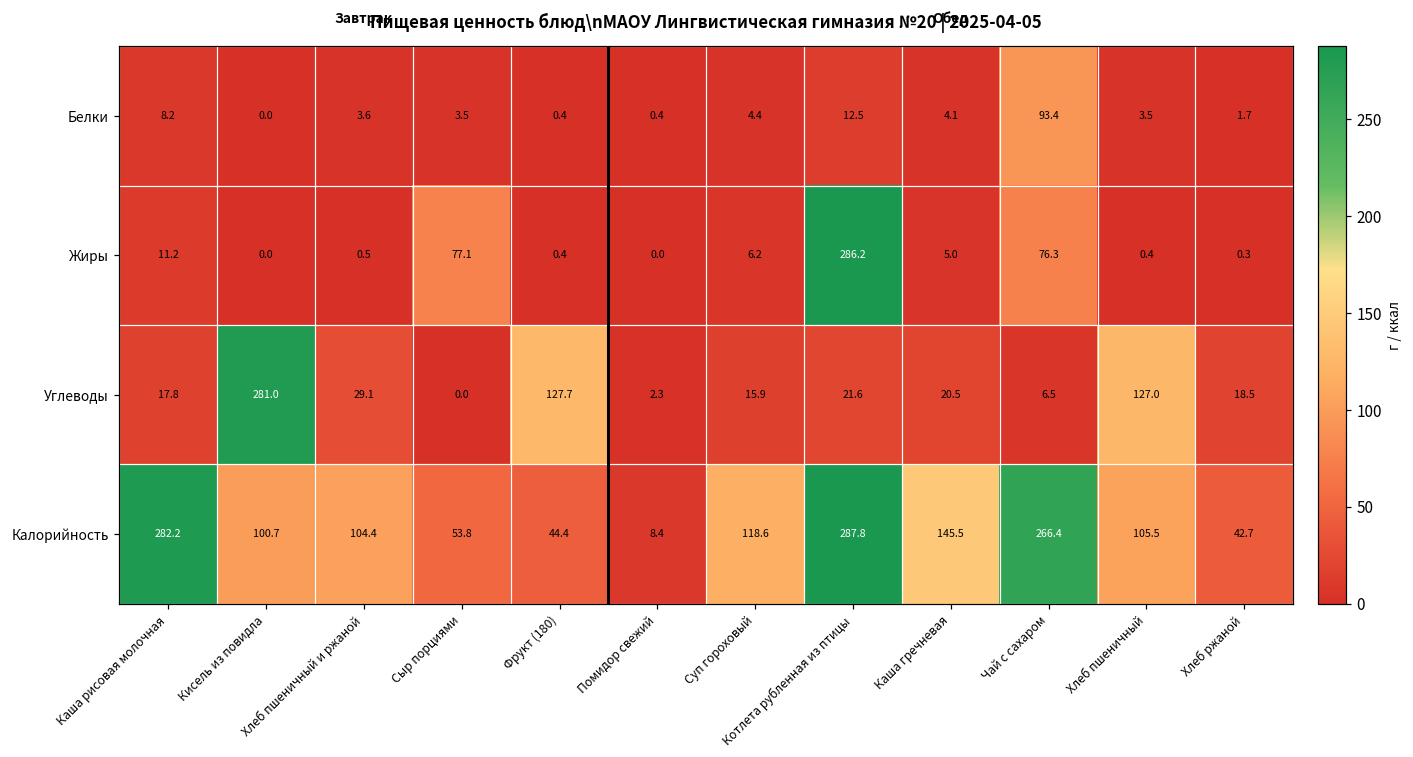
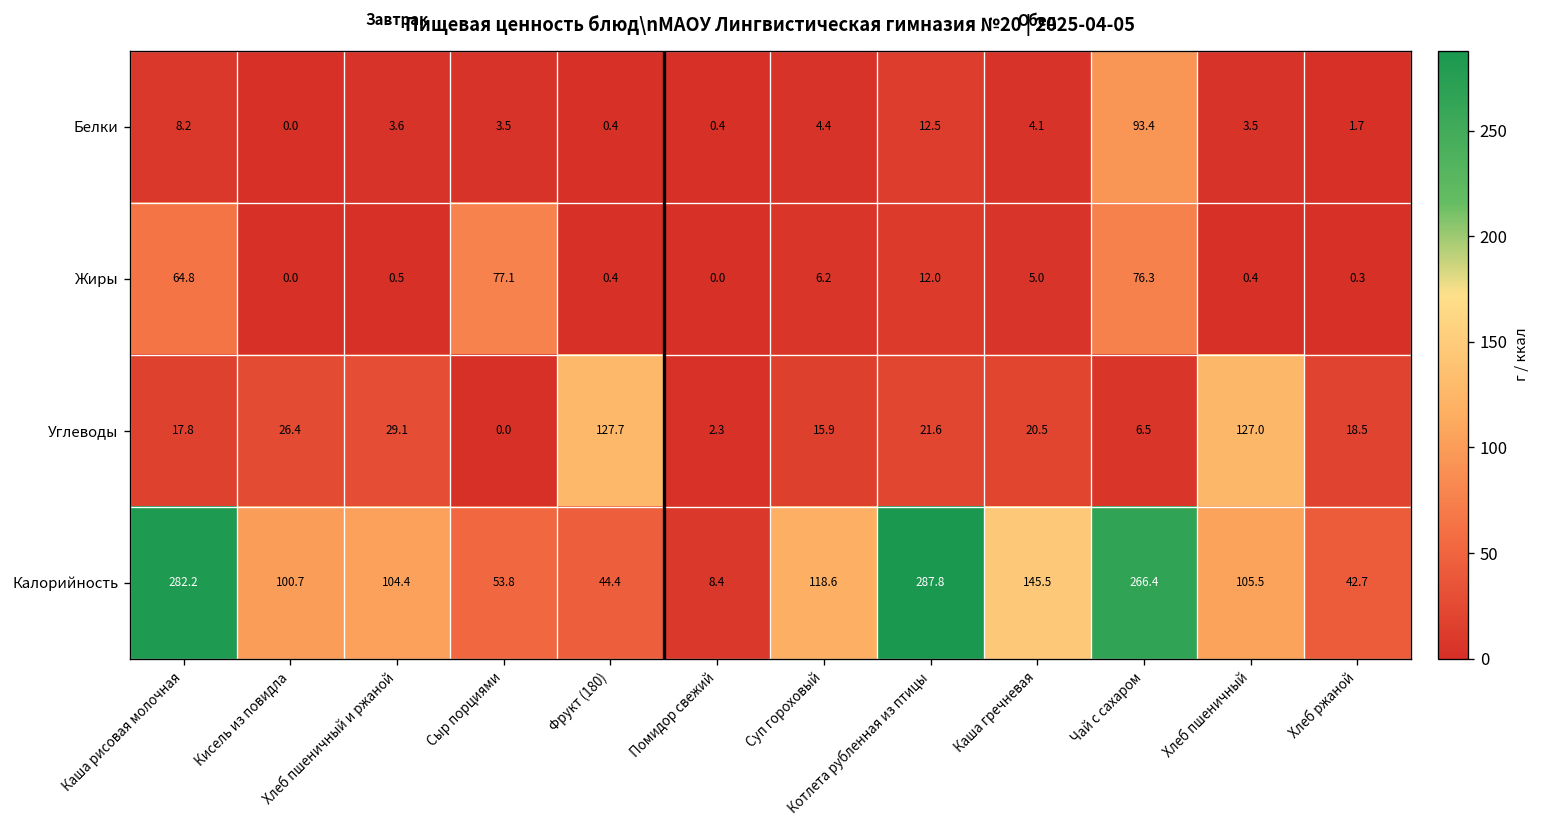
Жиры, Каша рисовая молочная: 11.2 -> 64.8
Жиры, Котлета рубленная из птицы: 286.2 -> 12.0
Углеводы, Кисель из повидла: 281.0 -> 26.4
